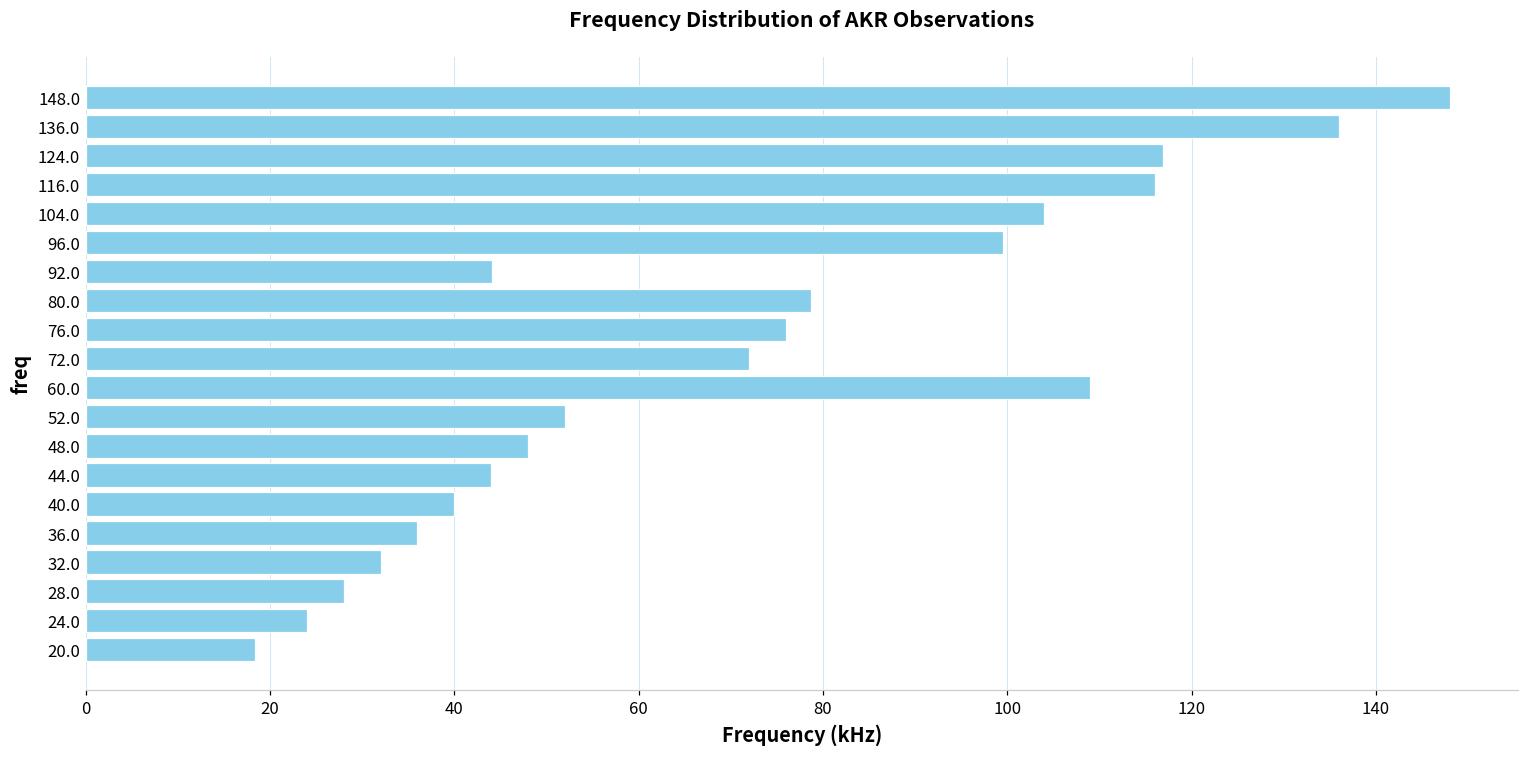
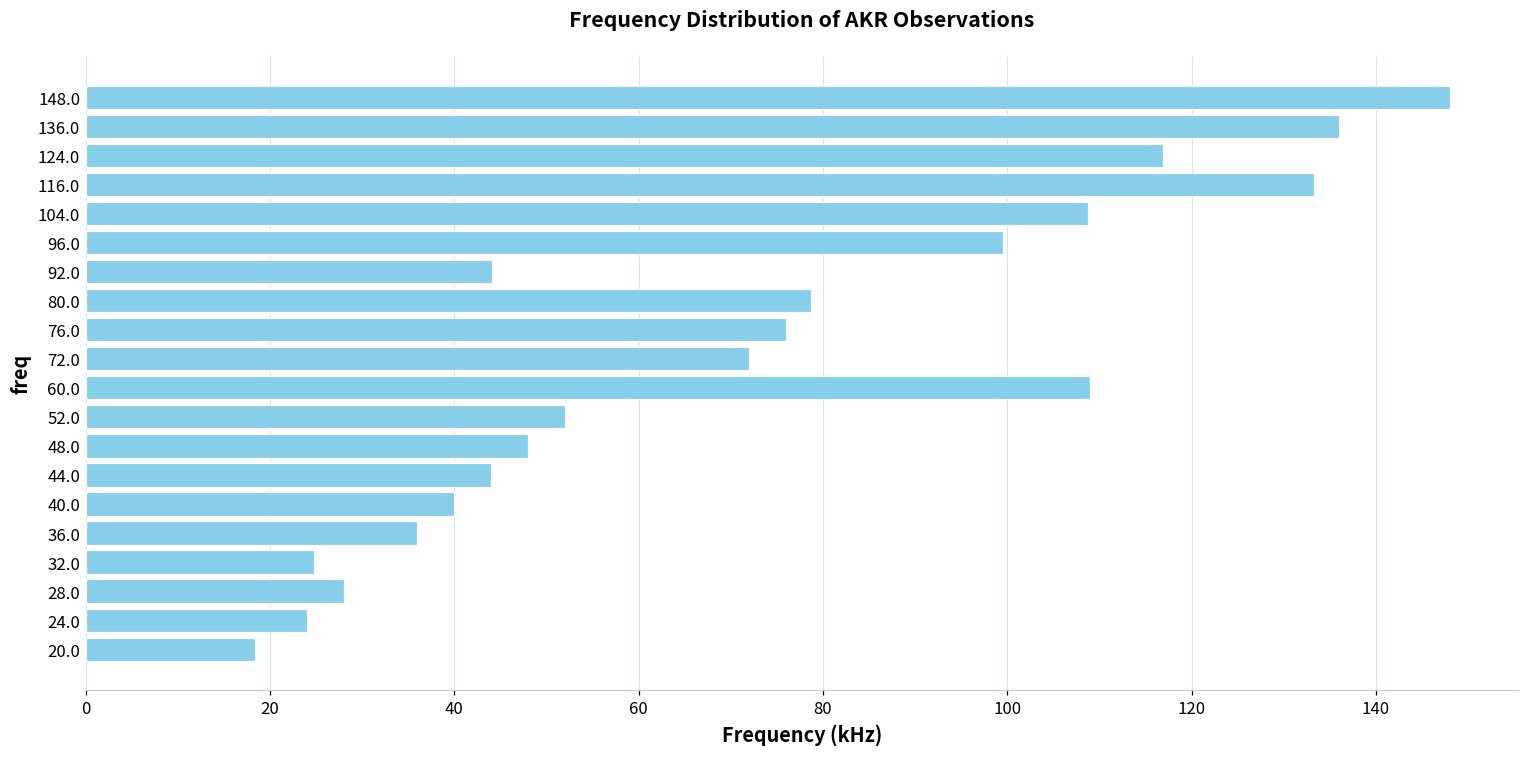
116.0: 116 -> 133
104.0: 104 -> 109
32.0: 32 -> 25
